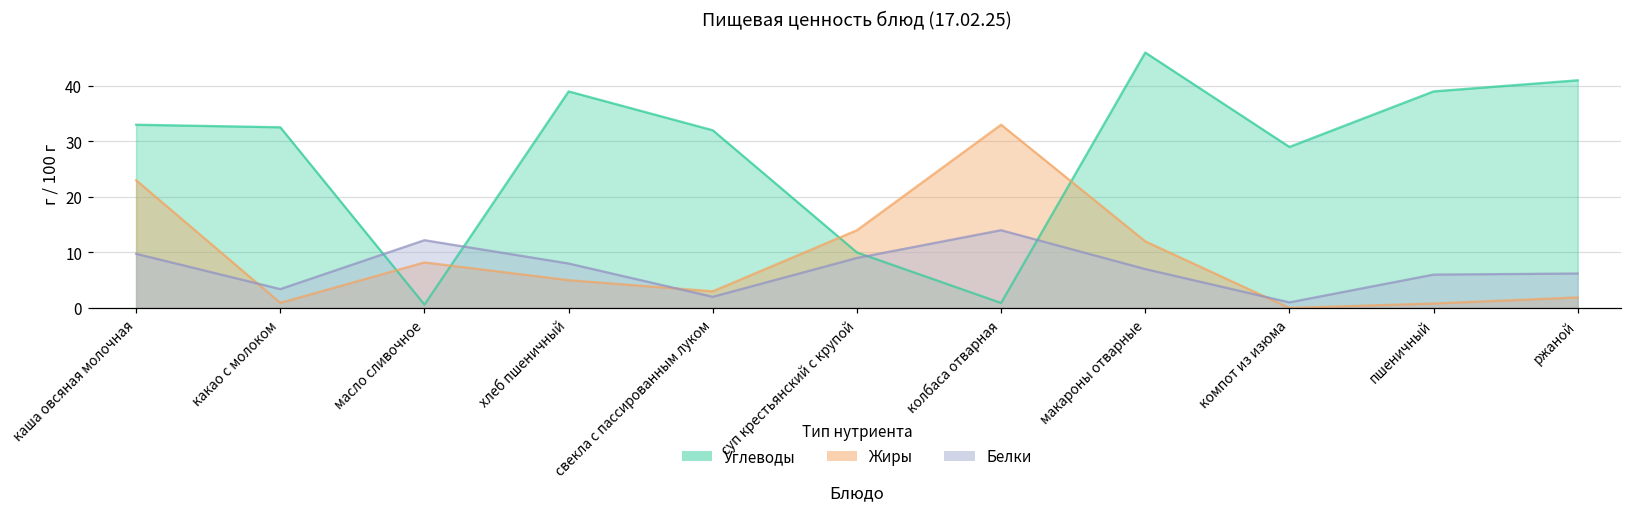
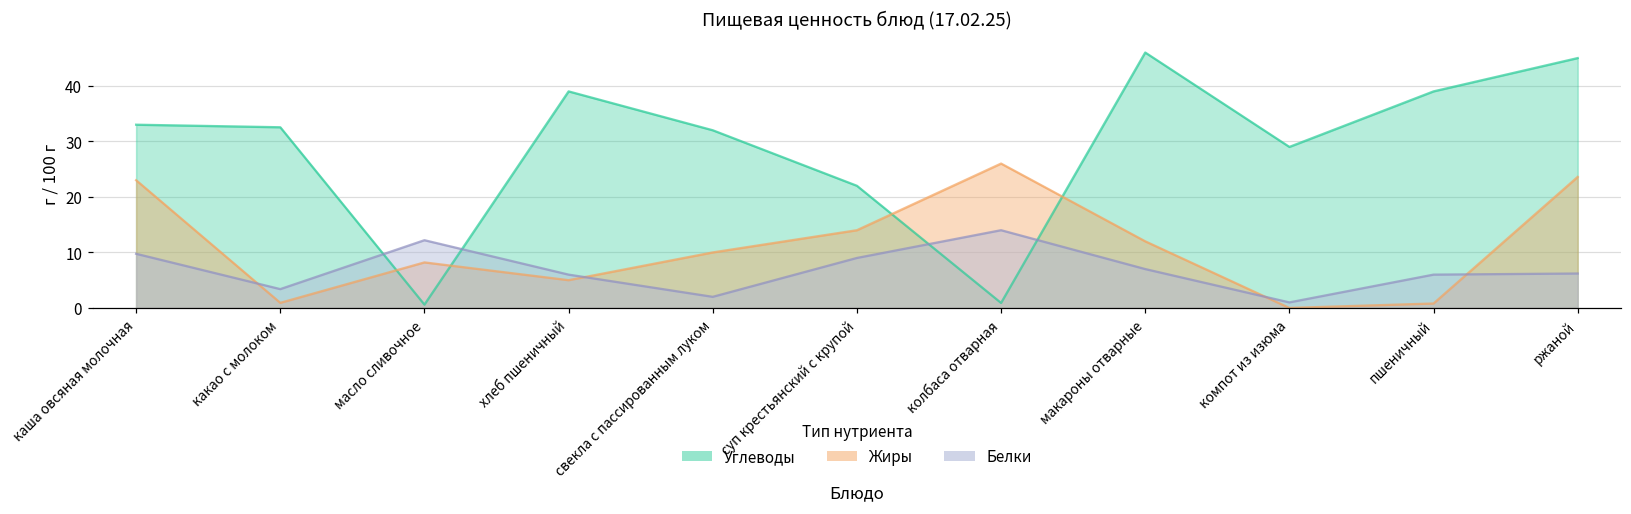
Белки, хлеб пшеничный: 8 -> 6
Жиры, свекла с пассированным луком: 3 -> 10
Углеводы, суп крестьянский с крупой: 10 -> 22
Жиры, колбаса отварная: 33 -> 26
Углеводы, ржаной: 41 -> 45
Жиры, ржаной: 2 -> 24
